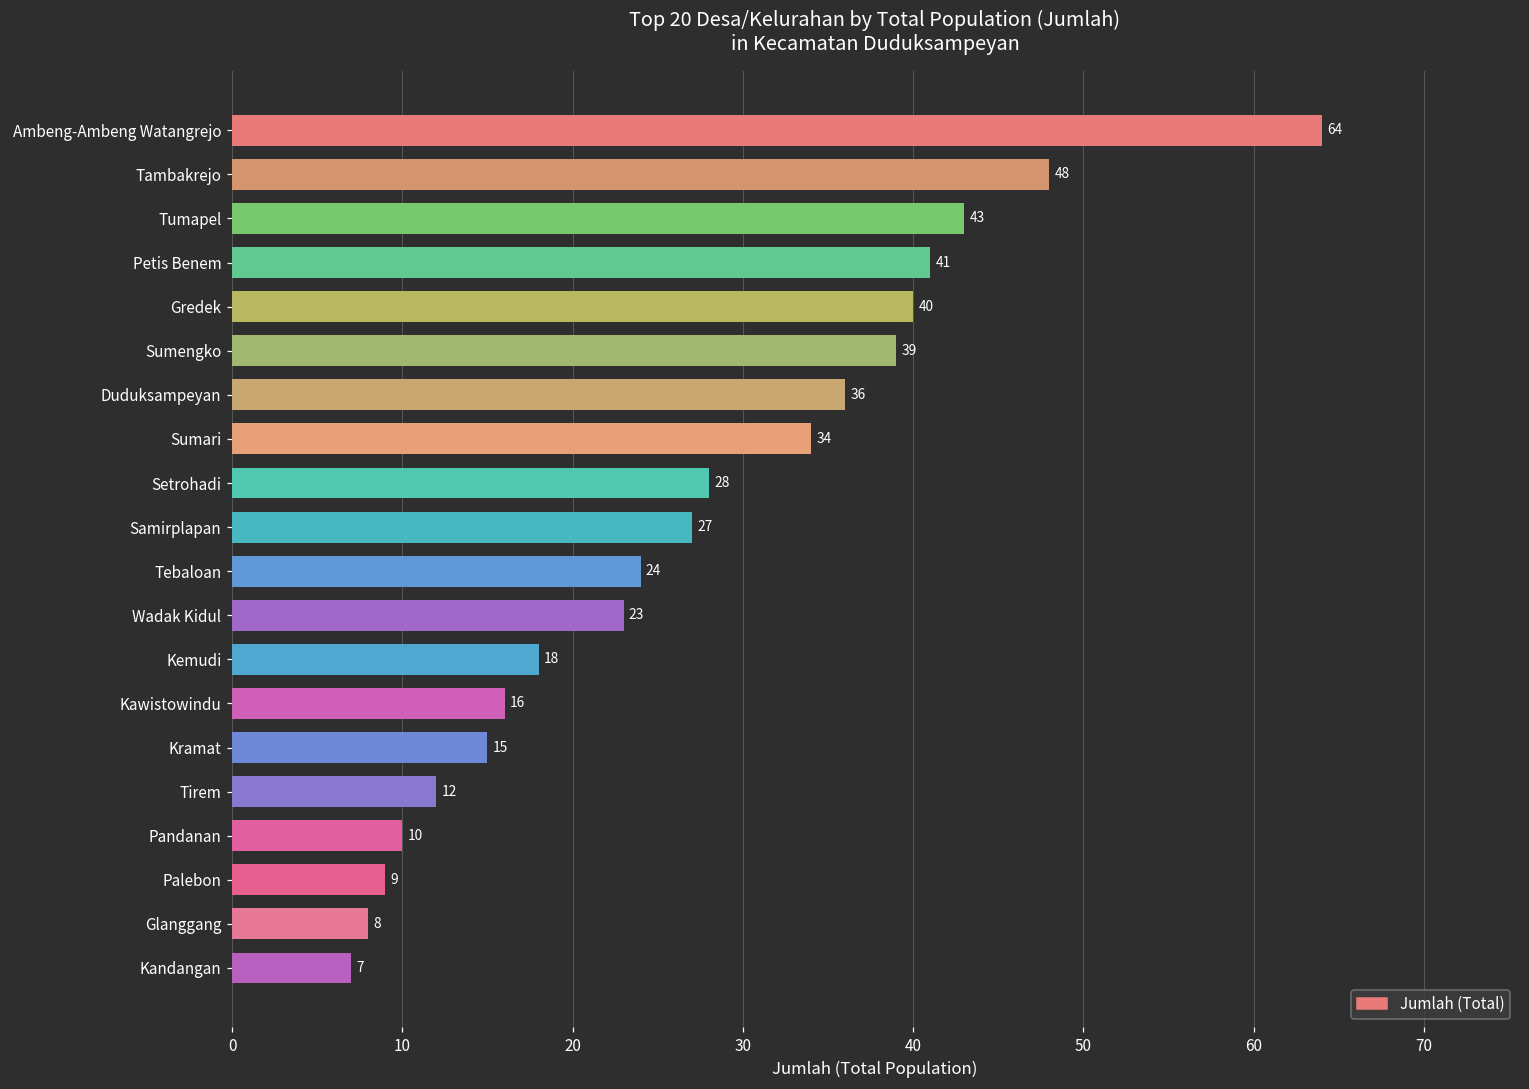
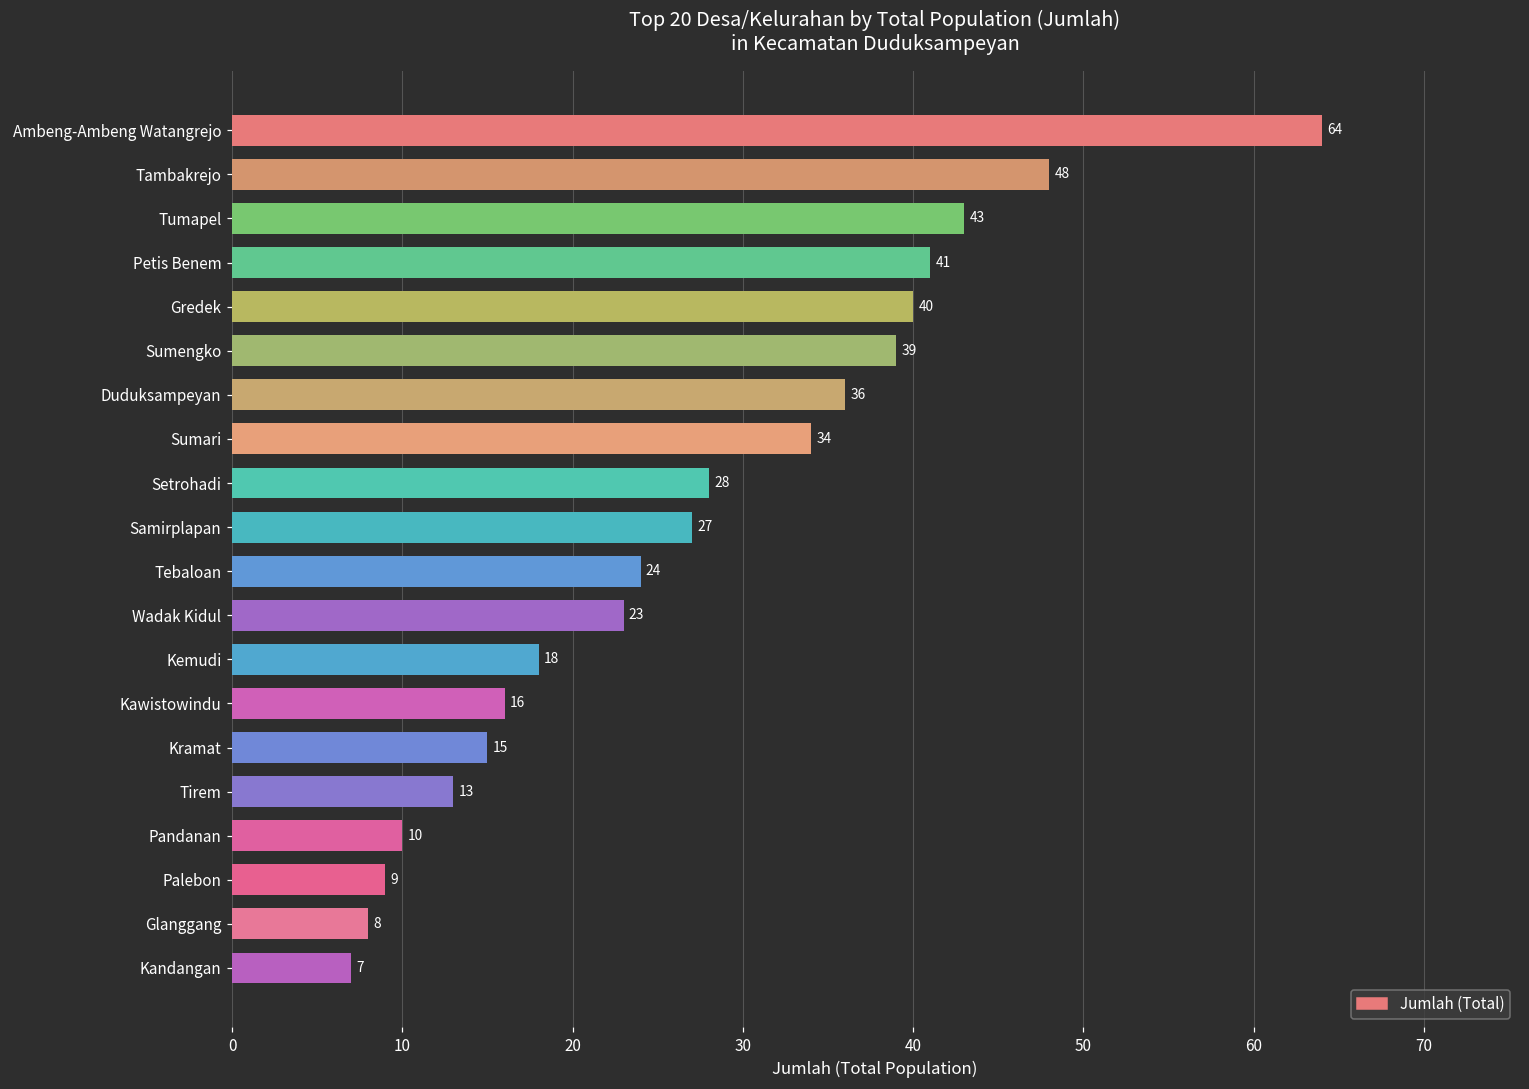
Tirem: 12 -> 13
